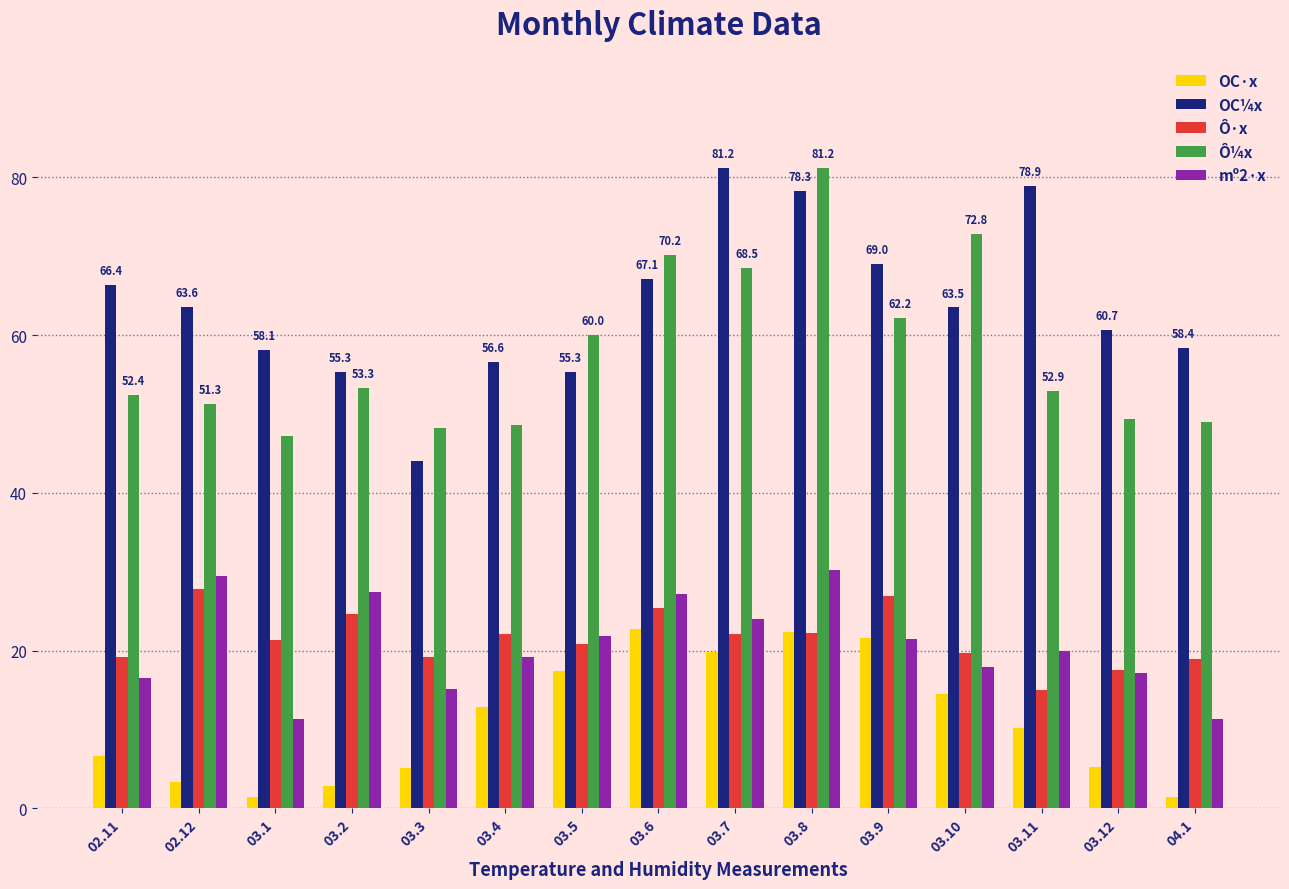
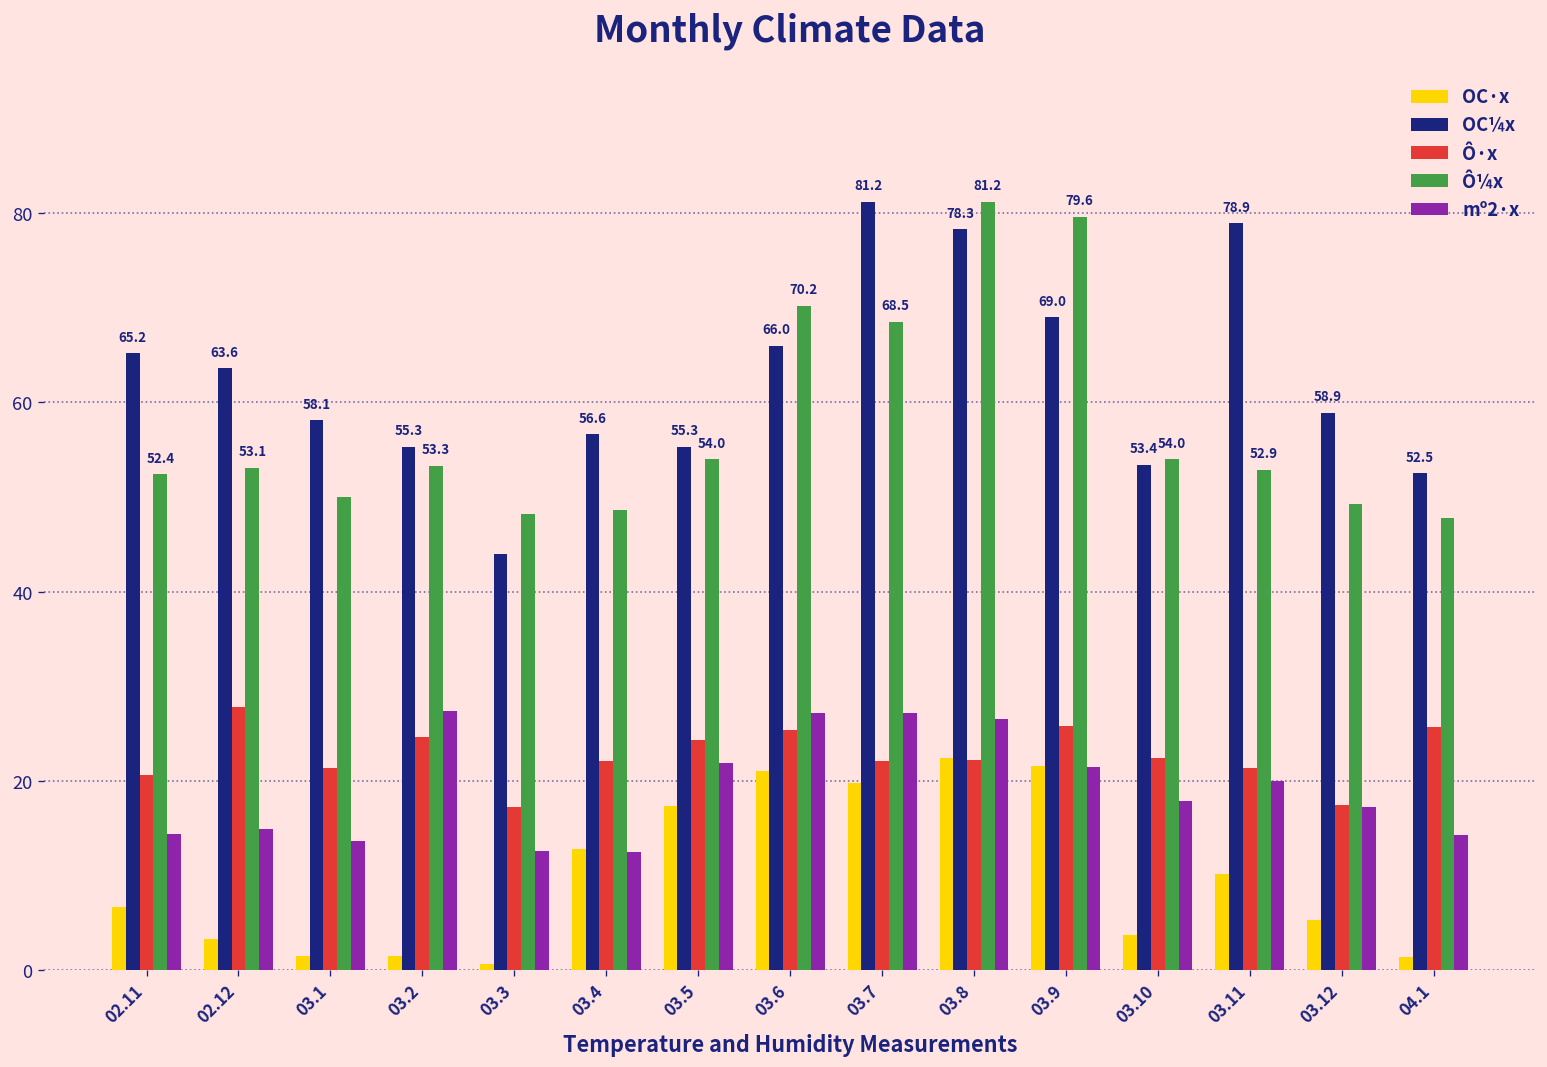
OC¼x, 02.11: 66.4 -> 65.2
Ô·x, 02.11: 19 -> 21
mº2·x, 02.11: 17 -> 14
Ô¼x, 02.12: 51.3 -> 53.1
mº2·x, 02.12: 30 -> 15
Ô¼x, 03.1: 47 -> 50
mº2·x, 03.1: 11 -> 14
OC·x, 03.2: 3 -> 2
OC·x, 03.3: 5 -> 1
Ô·x, 03.3: 19 -> 17
mº2·x, 03.3: 15 -> 13
mº2·x, 03.4: 19 -> 13
Ô·x, 03.5: 21 -> 24
Ô¼x, 03.5: 60.0 -> 54.0
OC·x, 03.6: 23 -> 21
OC¼x, 03.6: 67.1 -> 66.0
mº2·x, 03.7: 24 -> 27
mº2·x, 03.8: 30 -> 27
Ô·x, 03.9: 27 -> 26
Ô¼x, 03.9: 62.2 -> 79.6
OC·x, 03.10: 15 -> 4
OC¼x, 03.10: 63.5 -> 53.4
Ô·x, 03.10: 20 -> 22
Ô¼x, 03.10: 72.8 -> 54.0
Ô·x, 03.11: 15 -> 21
OC¼x, 03.12: 60.7 -> 58.9
OC¼x, 04.1: 58.4 -> 52.5
Ô·x, 04.1: 19 -> 26
Ô¼x, 04.1: 49 -> 48
mº2·x, 04.1: 11 -> 14
